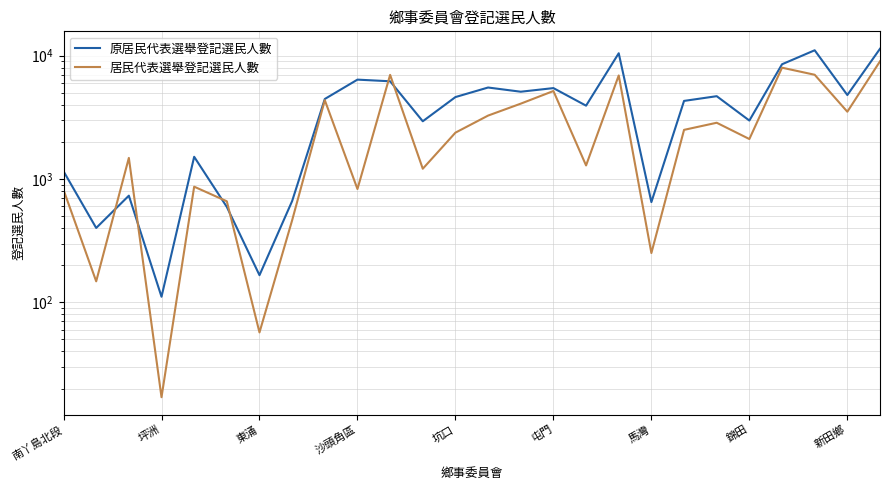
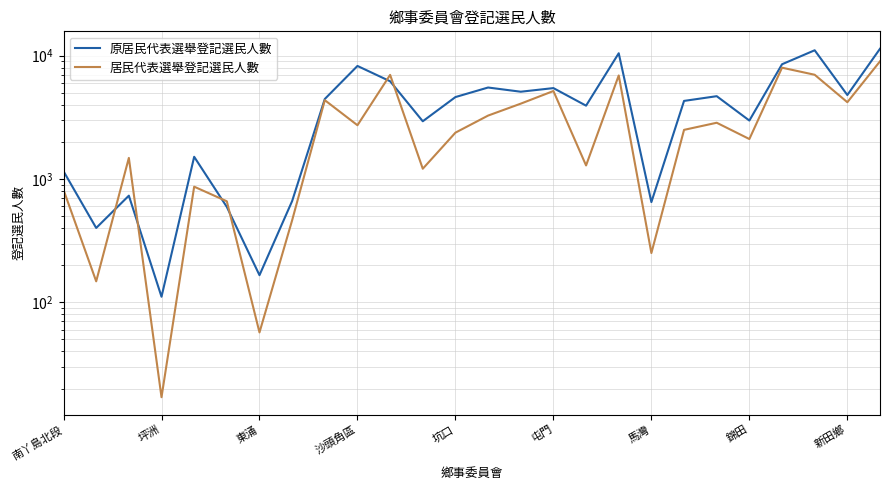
原居民代表選舉登記選民人數, 沙頭角區: 6000 -> 8000
居民代表選舉登記選民人數, 沙頭角區: 800 -> 2700
居民代表選舉登記選民人數, 新田鄉: 3500 -> 4200
